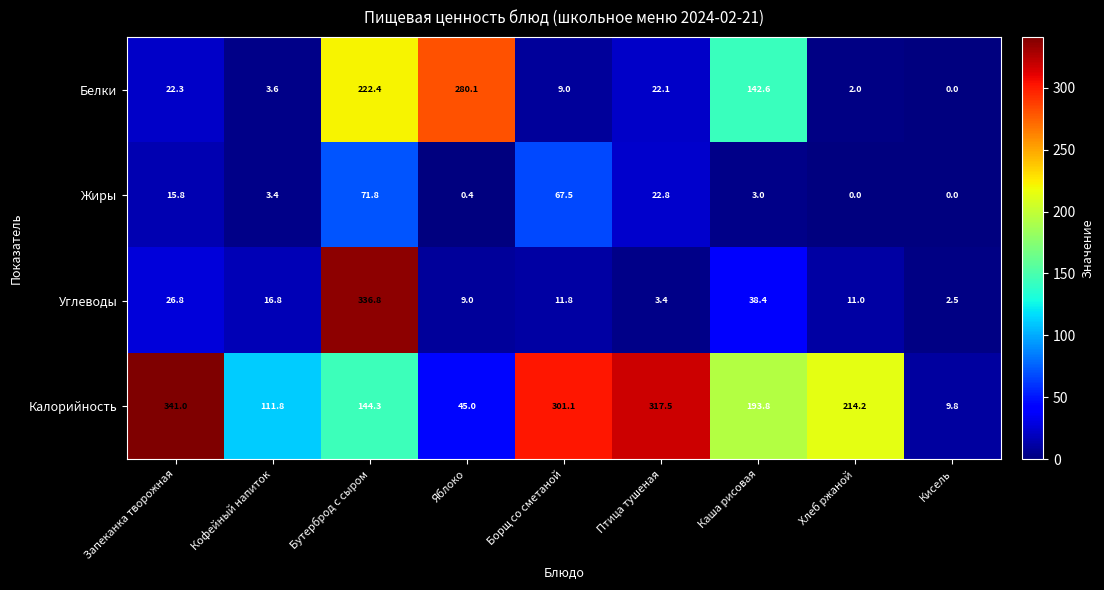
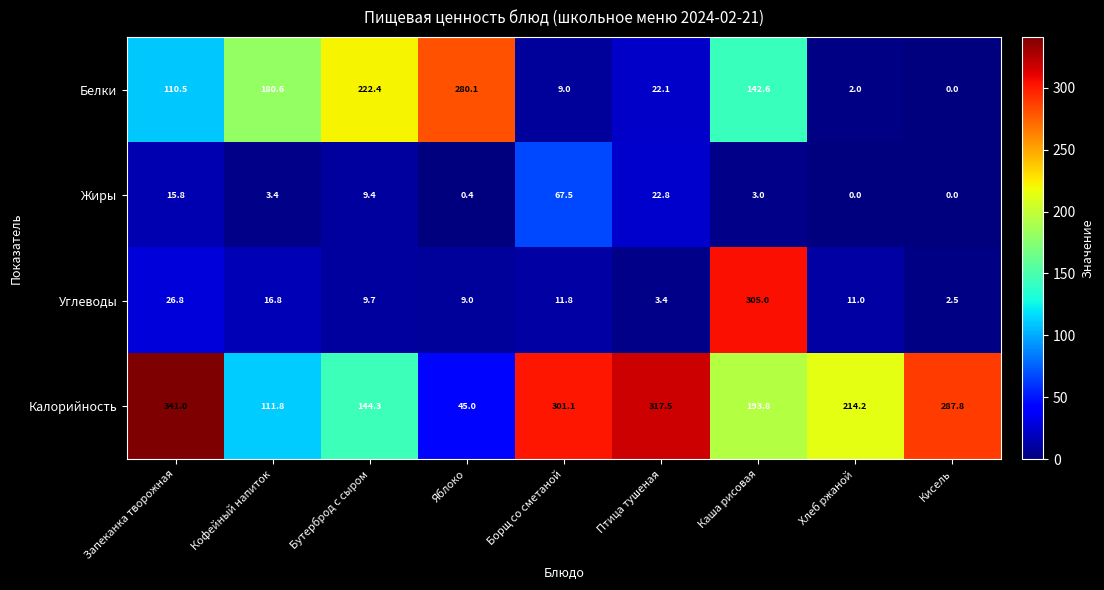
Белки, Запеканка творожная: 22.3 -> 110.5
Белки, Кофейный напиток: 3.6 -> 180.6
Жиры, Бутерброд с сыром: 71.8 -> 9.4
Углеводы, Бутерброд с сыром: 336.8 -> 9.7
Углеводы, Каша рисовая: 38.4 -> 305.0
Калорийность, Кисель: 9.8 -> 287.8
